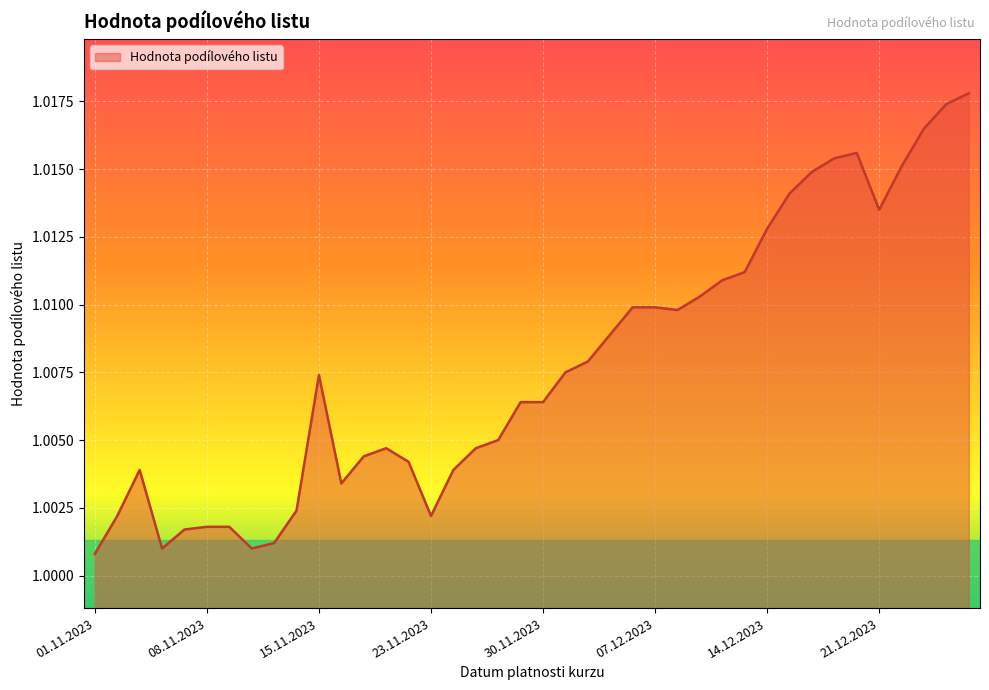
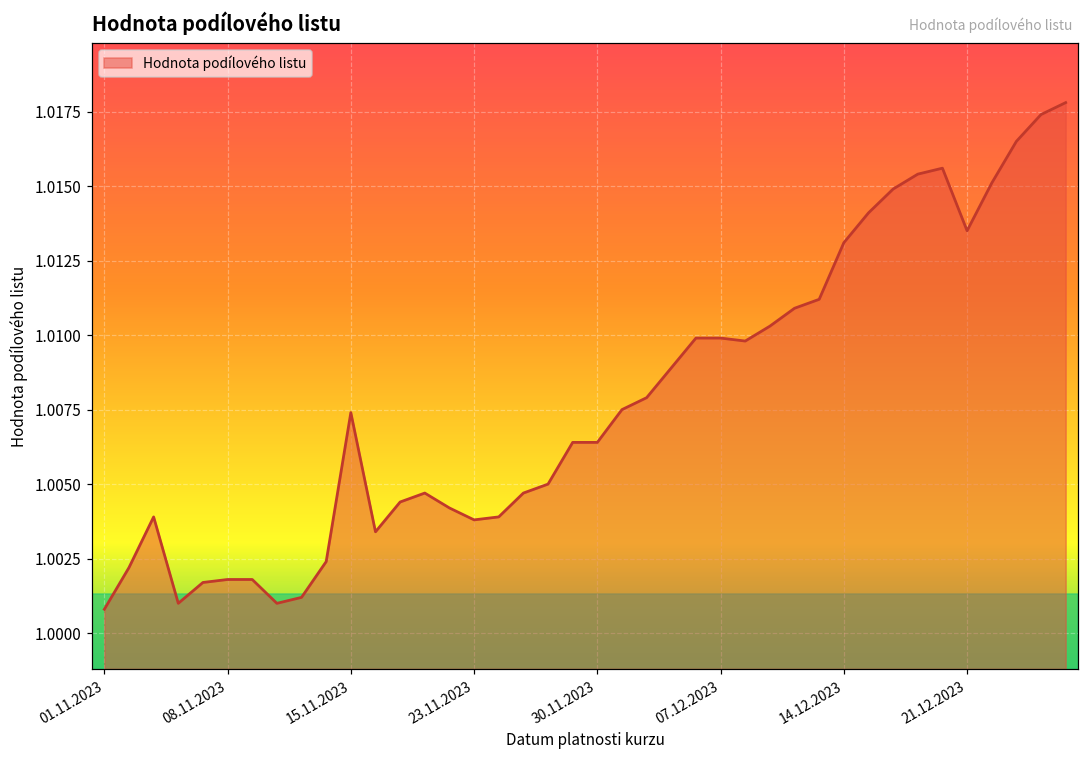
23.11.2023: 1.0022 -> 1.0038
14.12.2023: 1.0128 -> 1.0131
